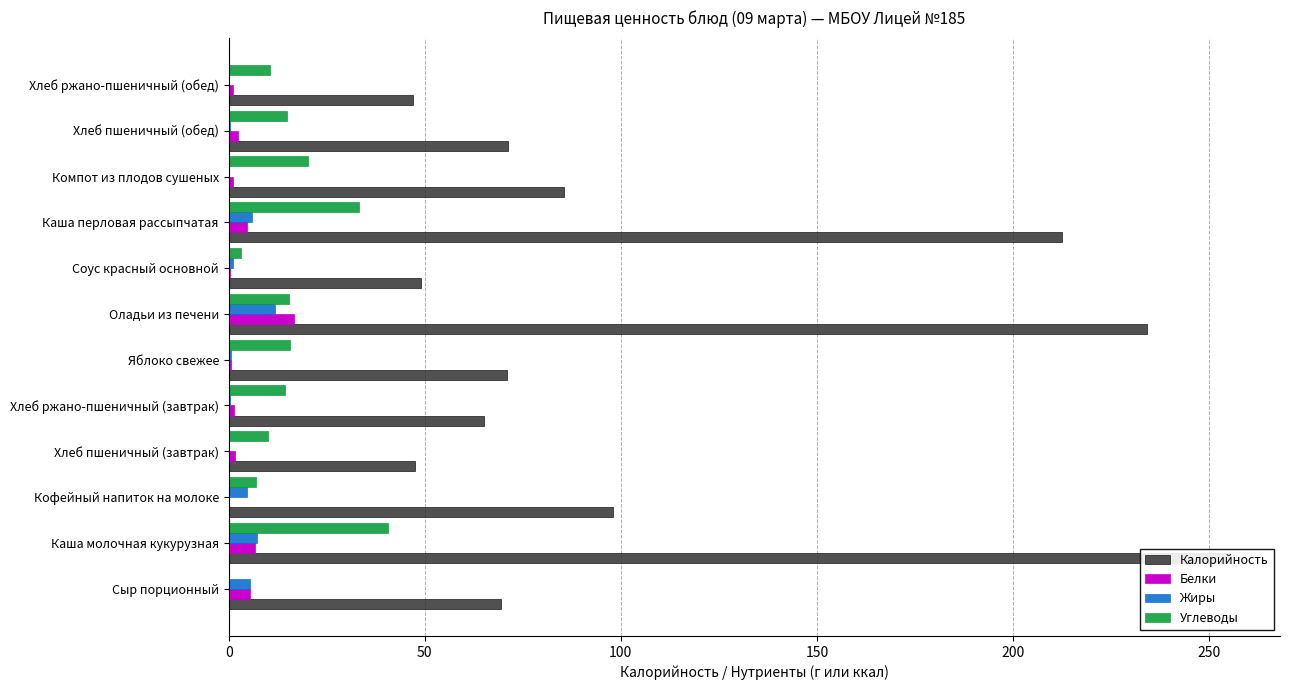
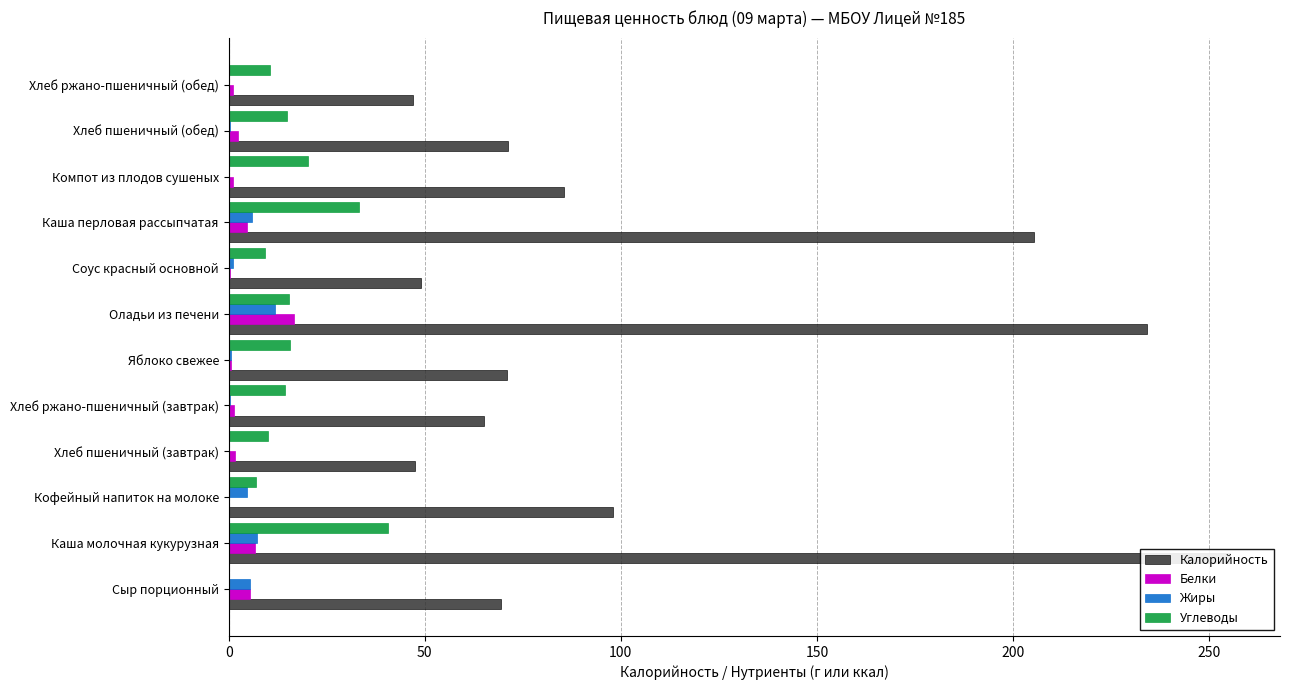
Калорийность, Каша перловая рассыпчатая: 212 -> 205
Углеводы, Соус красный основной: 3 -> 9
